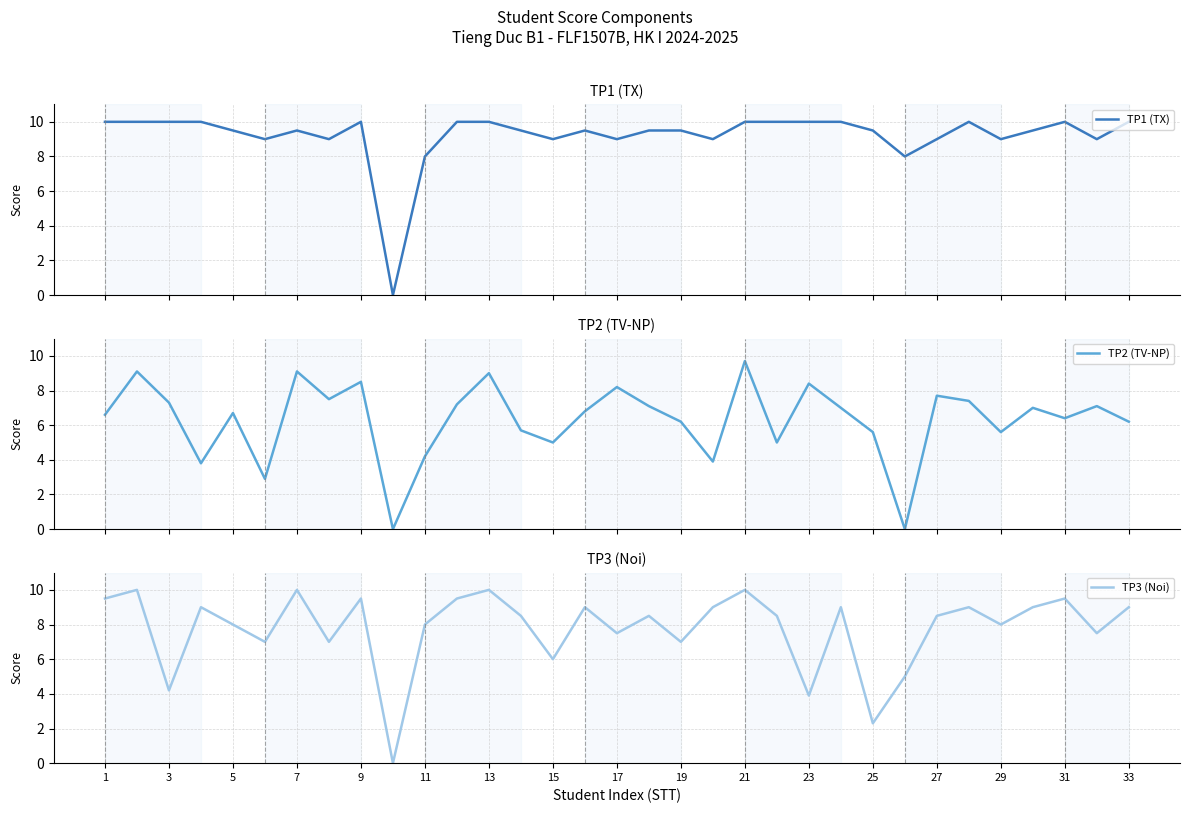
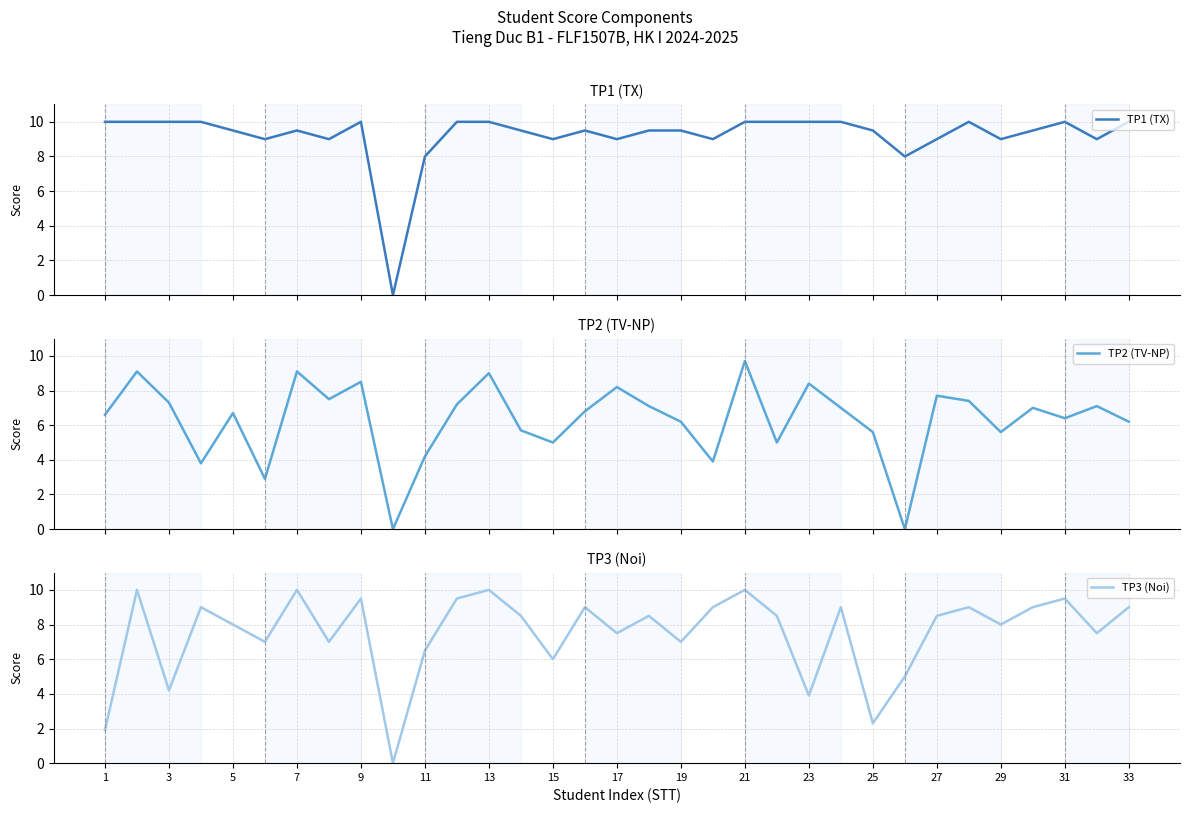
TP3 (Noi), 1: 9.5 -> 1.9
TP3 (Noi), 11: 8.0 -> 6.5
